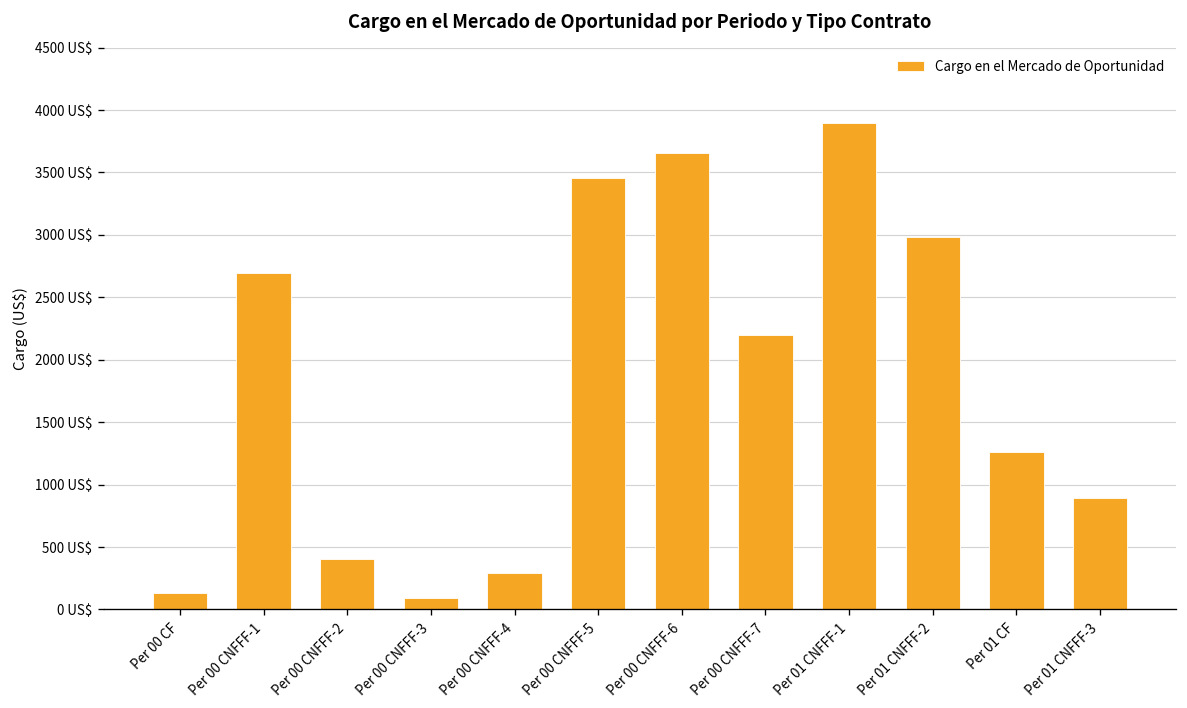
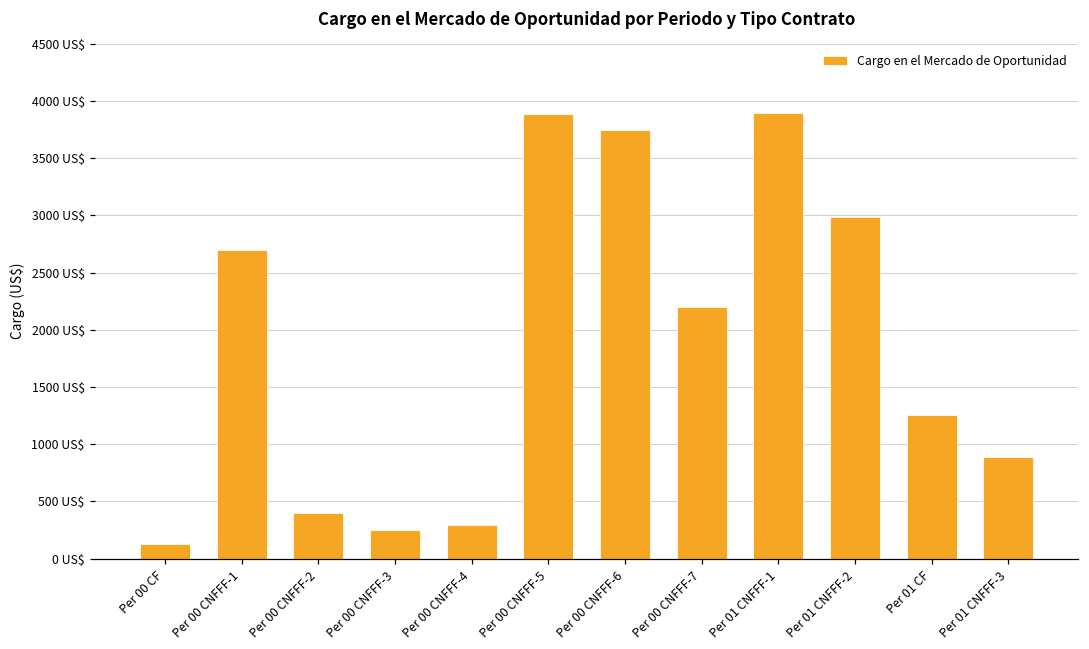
Per 00 CNFFF-3: 90 US$ -> 250 US$
Per 00 CNFFF-5: 3460 US$ -> 3880 US$
Per 00 CNFFF-6: 3660 US$ -> 3740 US$
